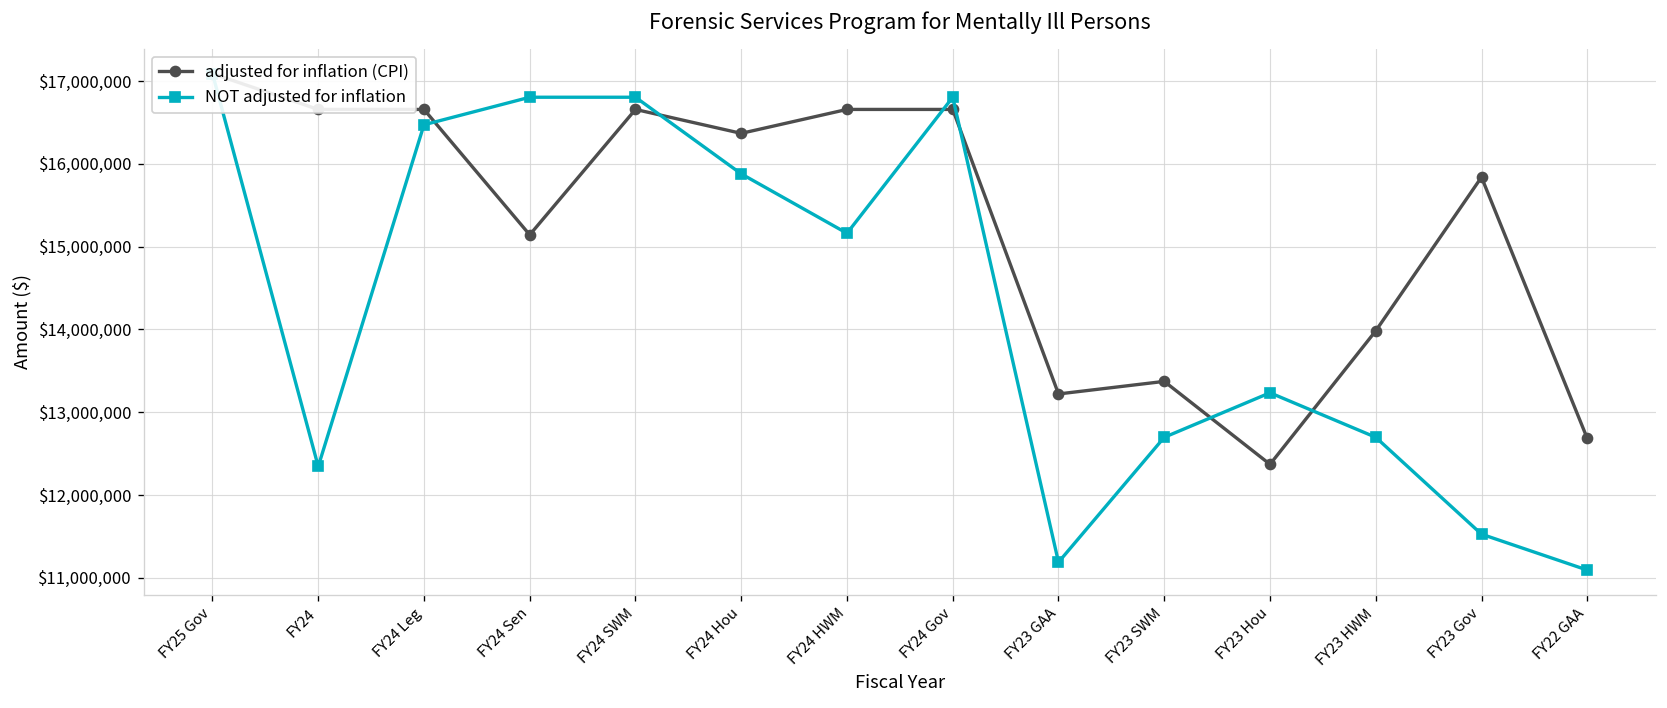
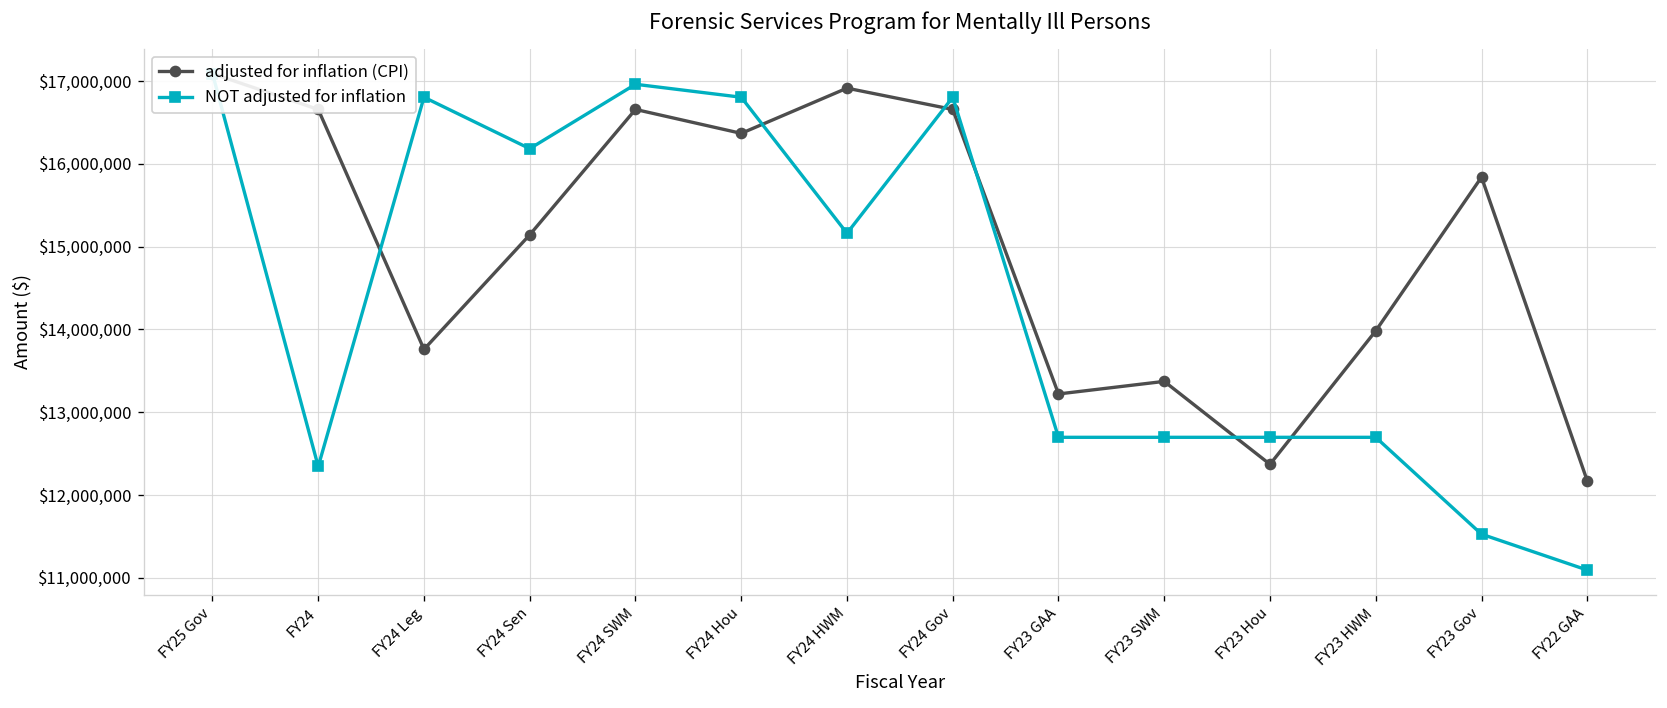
adjusted for inflation (CPI), FY24 Leg: $16,700,000 -> $13,800,000
NOT adjusted for inflation, FY24 Leg: $16,500,000 -> $16,800,000
NOT adjusted for inflation, FY24 Sen: $16,800,000 -> $16,200,000
NOT adjusted for inflation, FY24 SWM: $16,800,000 -> $17,000,000
NOT adjusted for inflation, FY24 Hou: $15,900,000 -> $16,800,000
adjusted for inflation (CPI), FY24 HWM: $16,700,000 -> $16,900,000
NOT adjusted for inflation, FY23 GAA: $11,200,000 -> $12,700,000
NOT adjusted for inflation, FY23 Hou: $13,200,000 -> $12,700,000
adjusted for inflation (CPI), FY22 GAA: $12,700,000 -> $12,200,000
